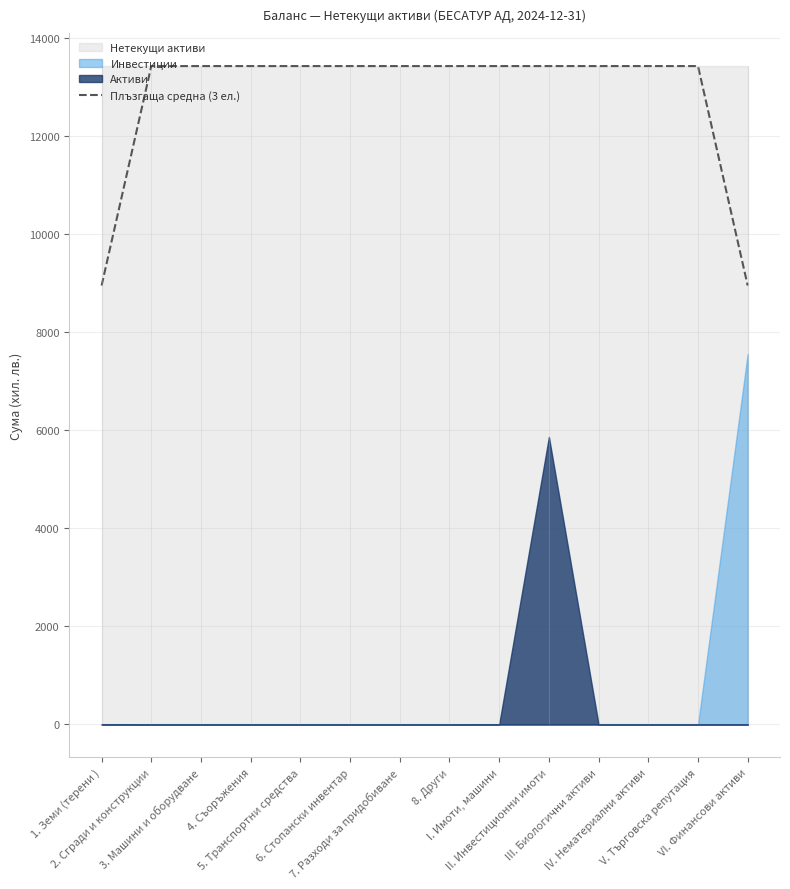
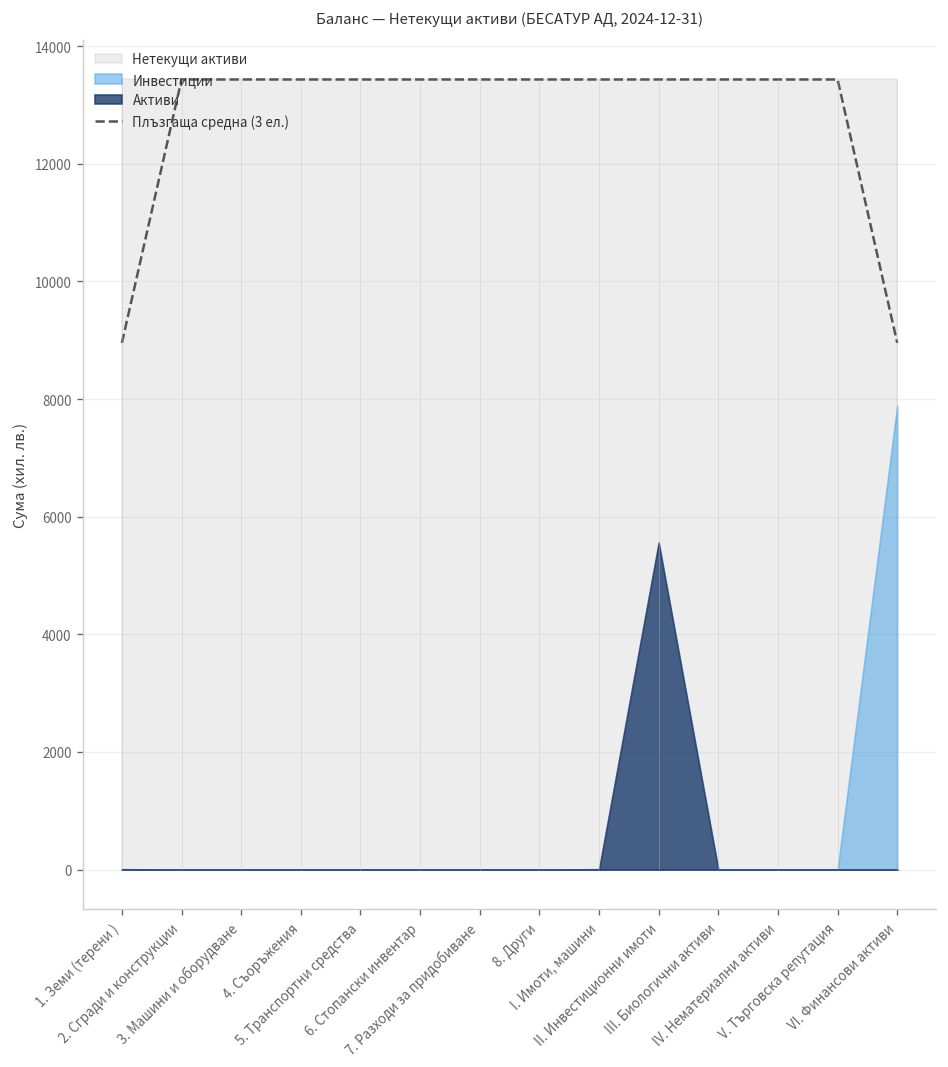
Активи, II. Инвестиционни имоти: 5900 -> 5600
Инвестиции, VI. Финансови активи: 7600 -> 7900
